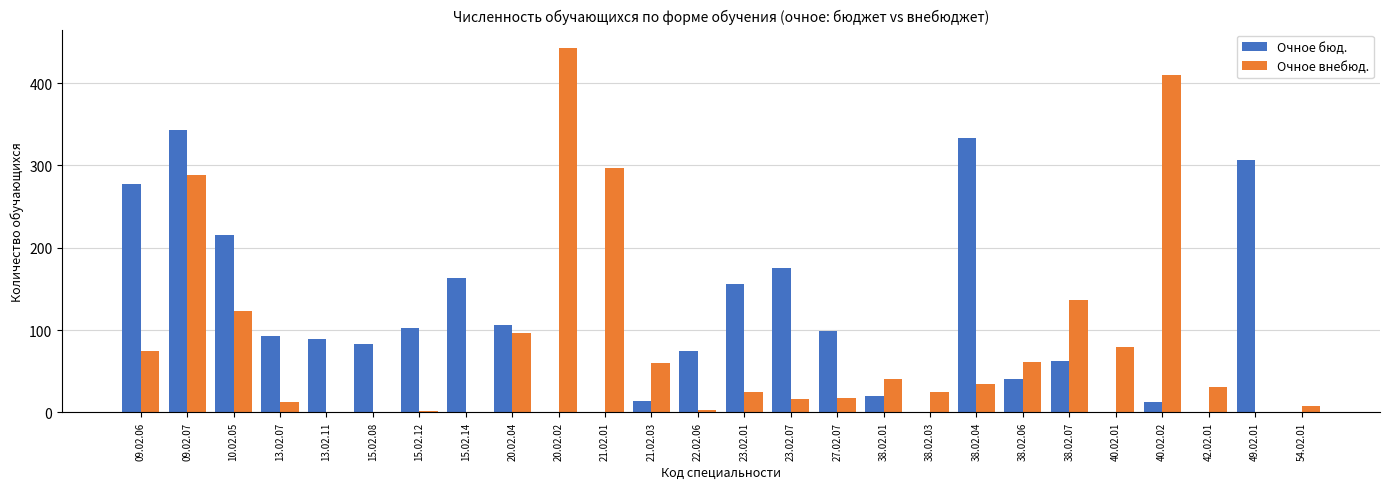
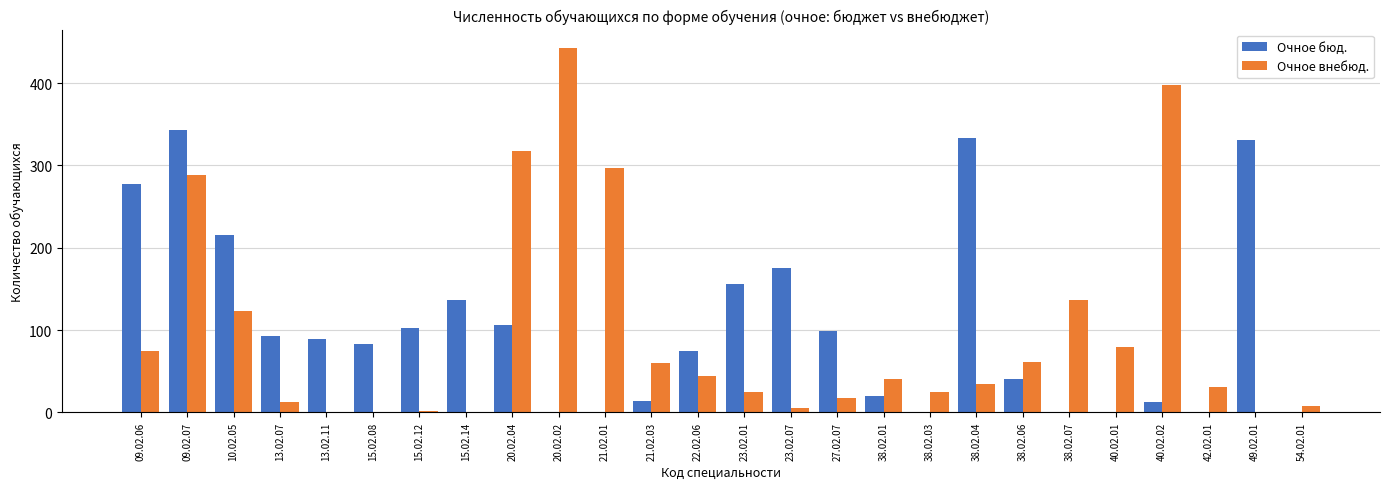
Очное бюд., 15.02.14: 160 -> 140
Очное внебюд., 20.02.04: 100 -> 320
Очное внебюд., 22.02.06: 0 -> 40
Очное внебюд., 23.02.07: 20 -> 10
Очное бюд., 38.02.07: 60 -> 0
Очное внебюд., 40.02.02: 410 -> 400
Очное бюд., 49.02.01: 310 -> 330
